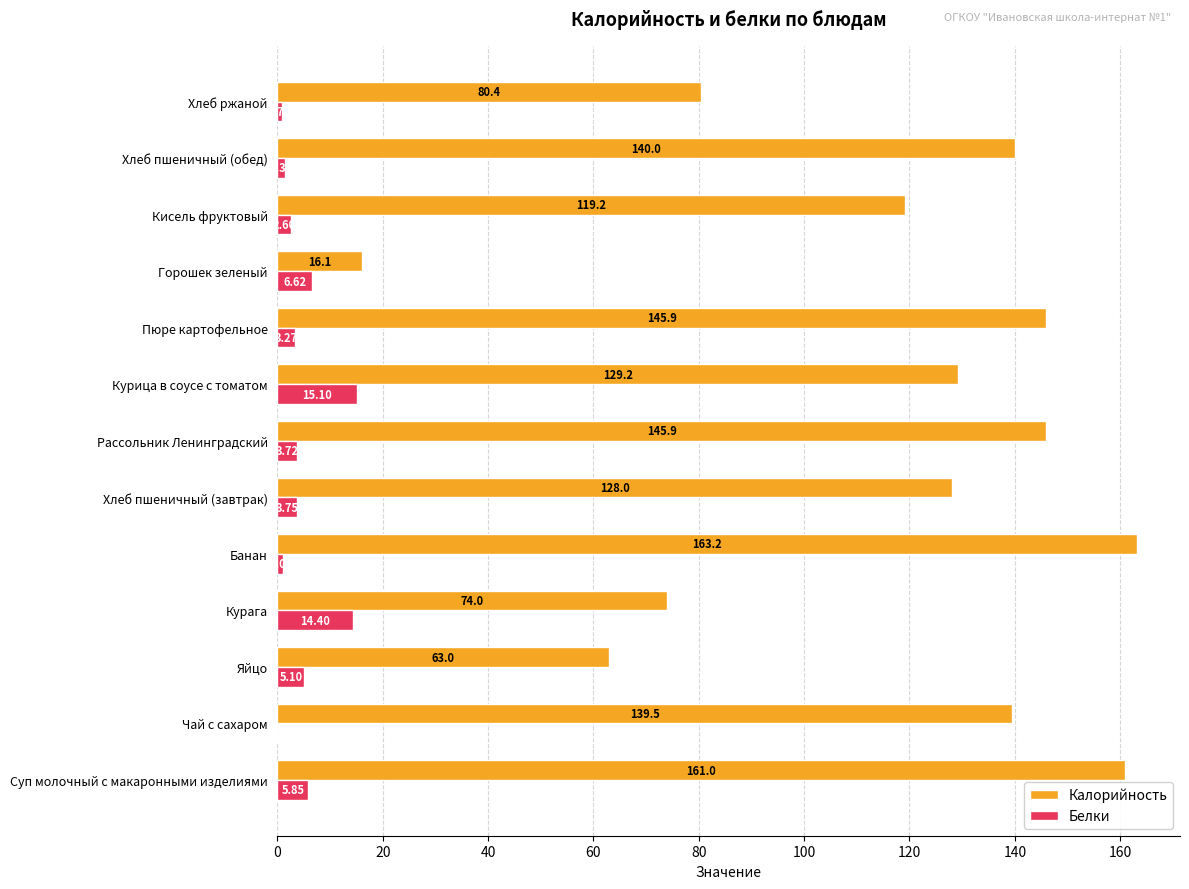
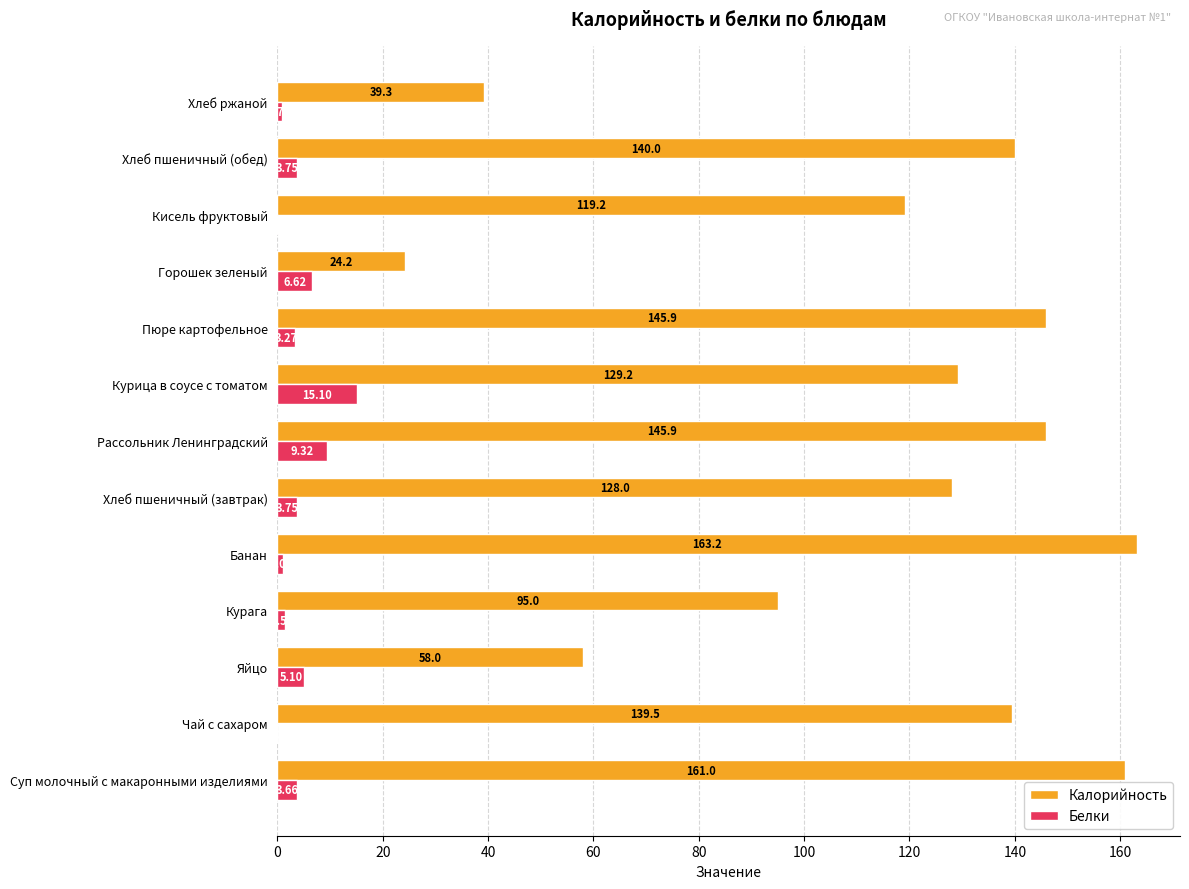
Калорийность, Хлеб ржаной: 80.4 -> 39.3
Белки, Хлеб пшеничный (обед): 1 -> 4
Белки, Кисель фруктовый: 3 -> 0
Калорийность, Горошек зеленый: 16.1 -> 24.2
Белки, Рассольник Ленинградский: 3.72 -> 9.32
Калорийность, Курага: 74.0 -> 95.0
Белки, Курага: 14 -> 2
Калорийность, Яйцо: 63.0 -> 58.0
Белки, Суп молочный с макаронными изделиями: 5.85 -> 3.66
